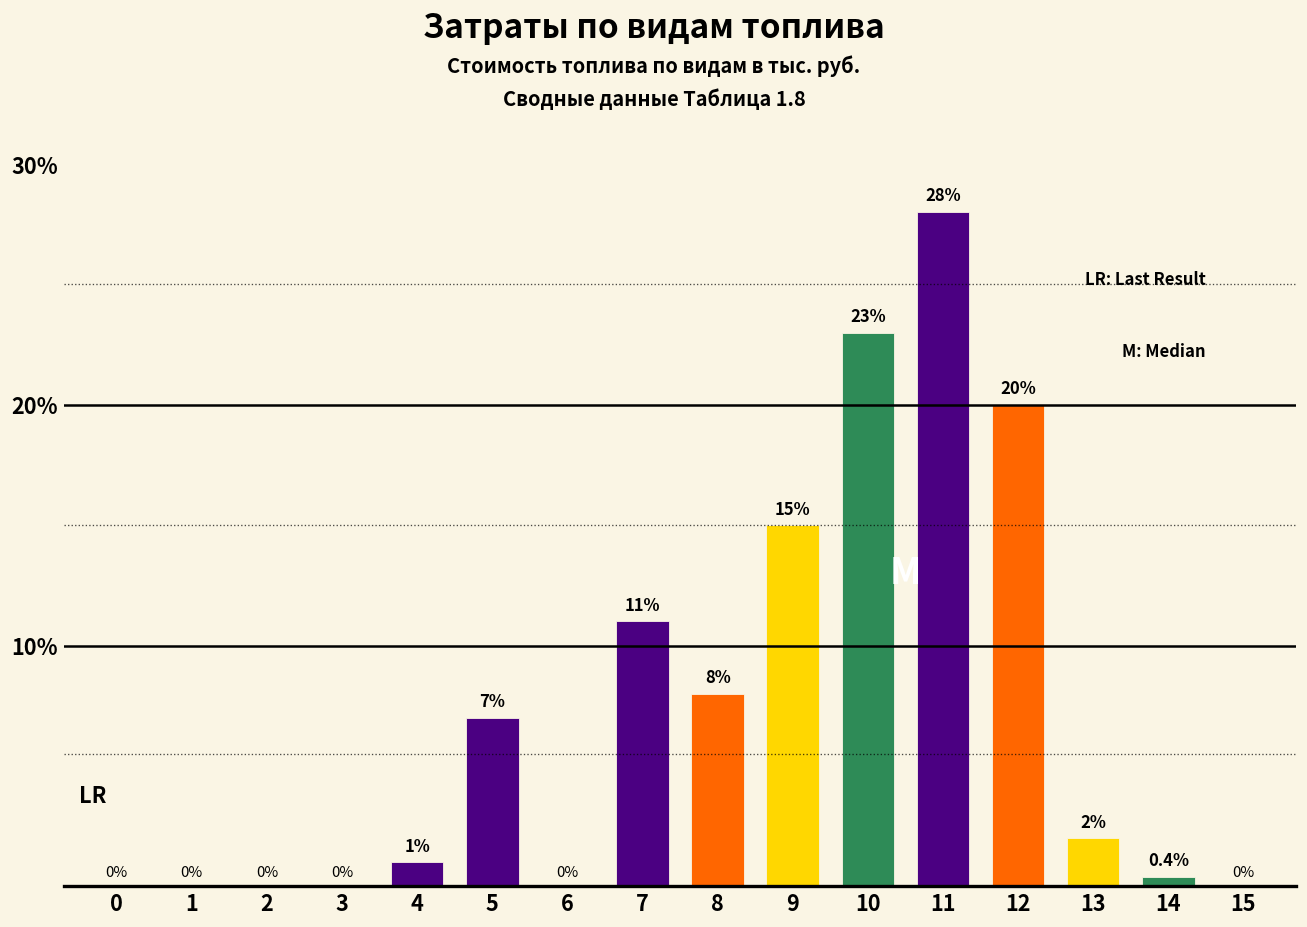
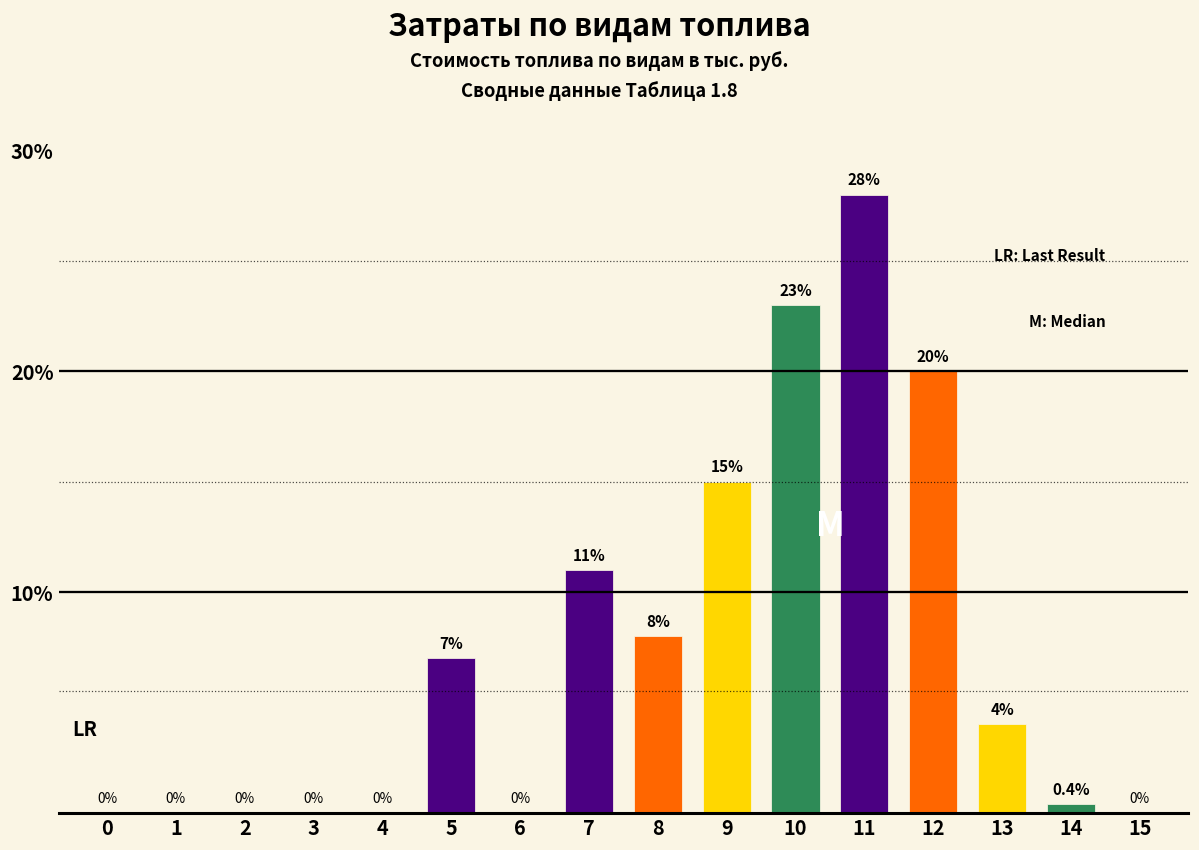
4: 1% -> 0%
13: 2% -> 4%
